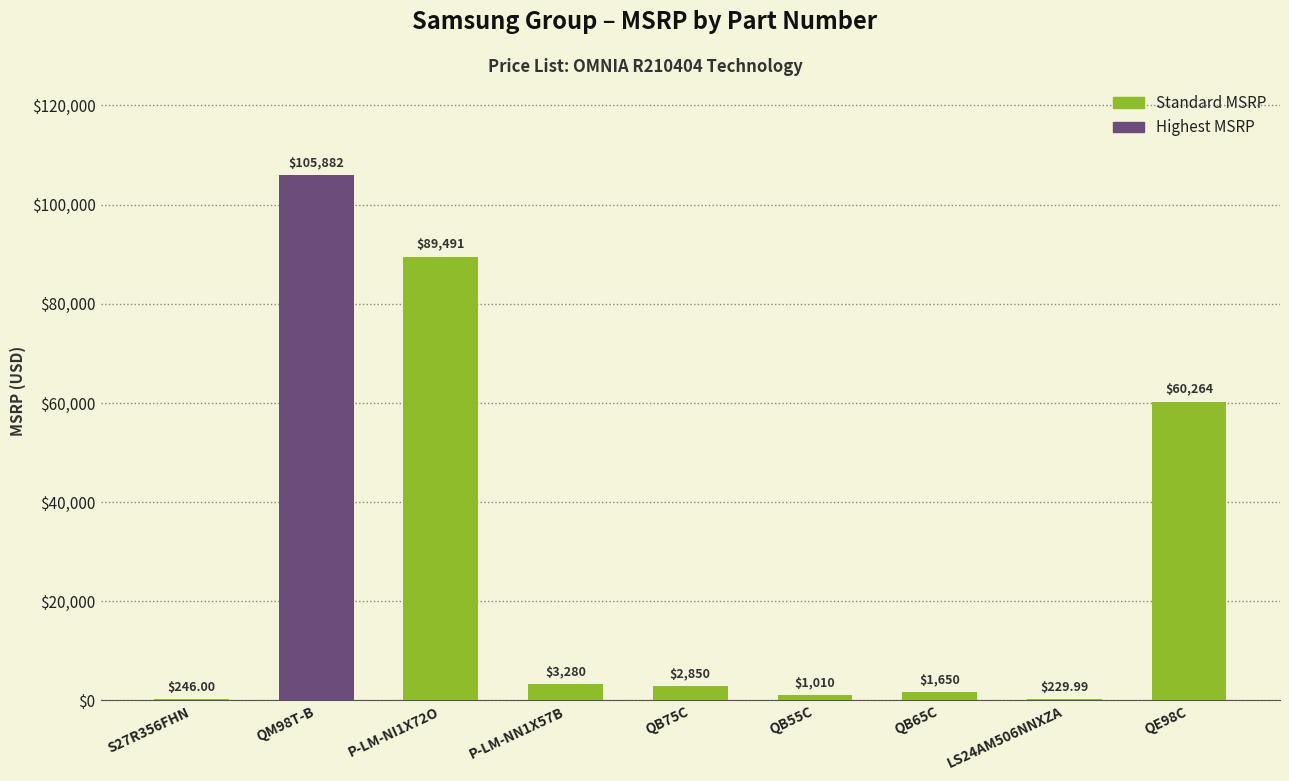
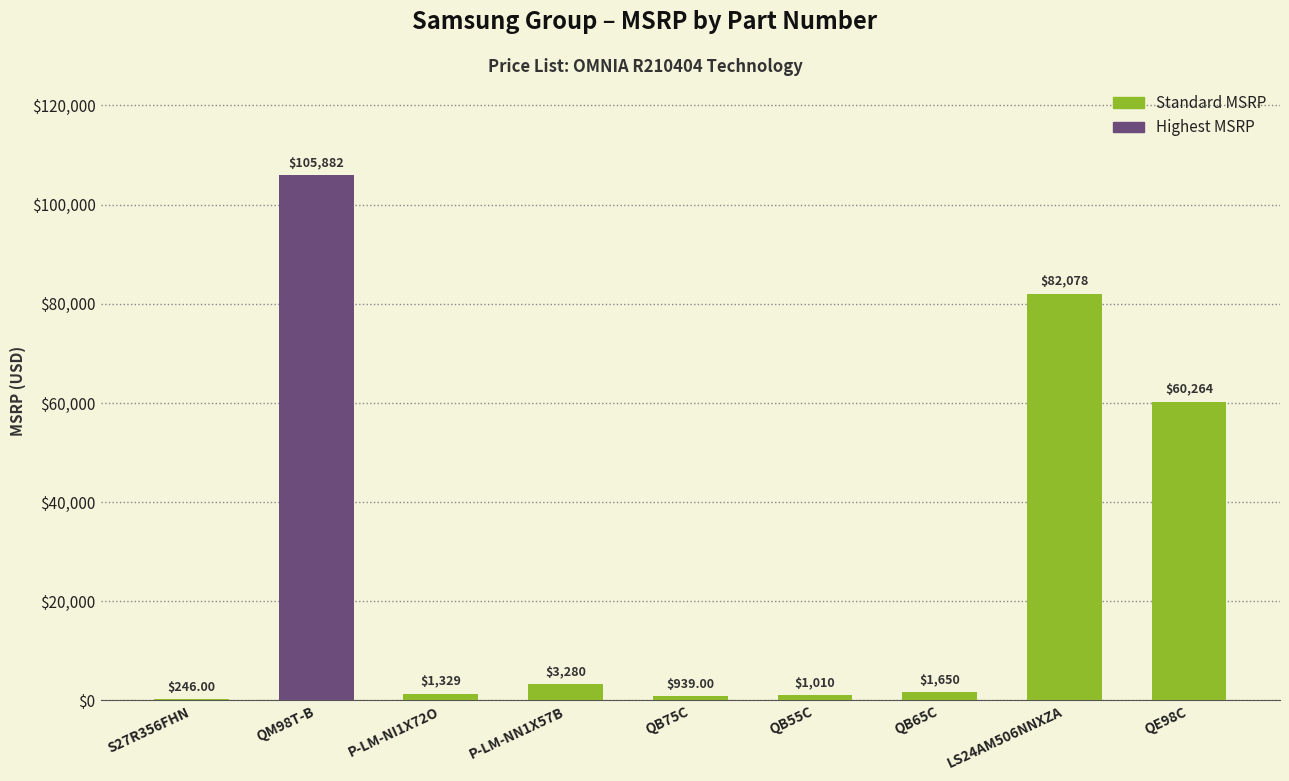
P-LM-NI1X72O: $89,491 -> $1,329
QB75C: $2,850 -> $939.00
LS24AM506NNXZA: $229.99 -> $82,078
